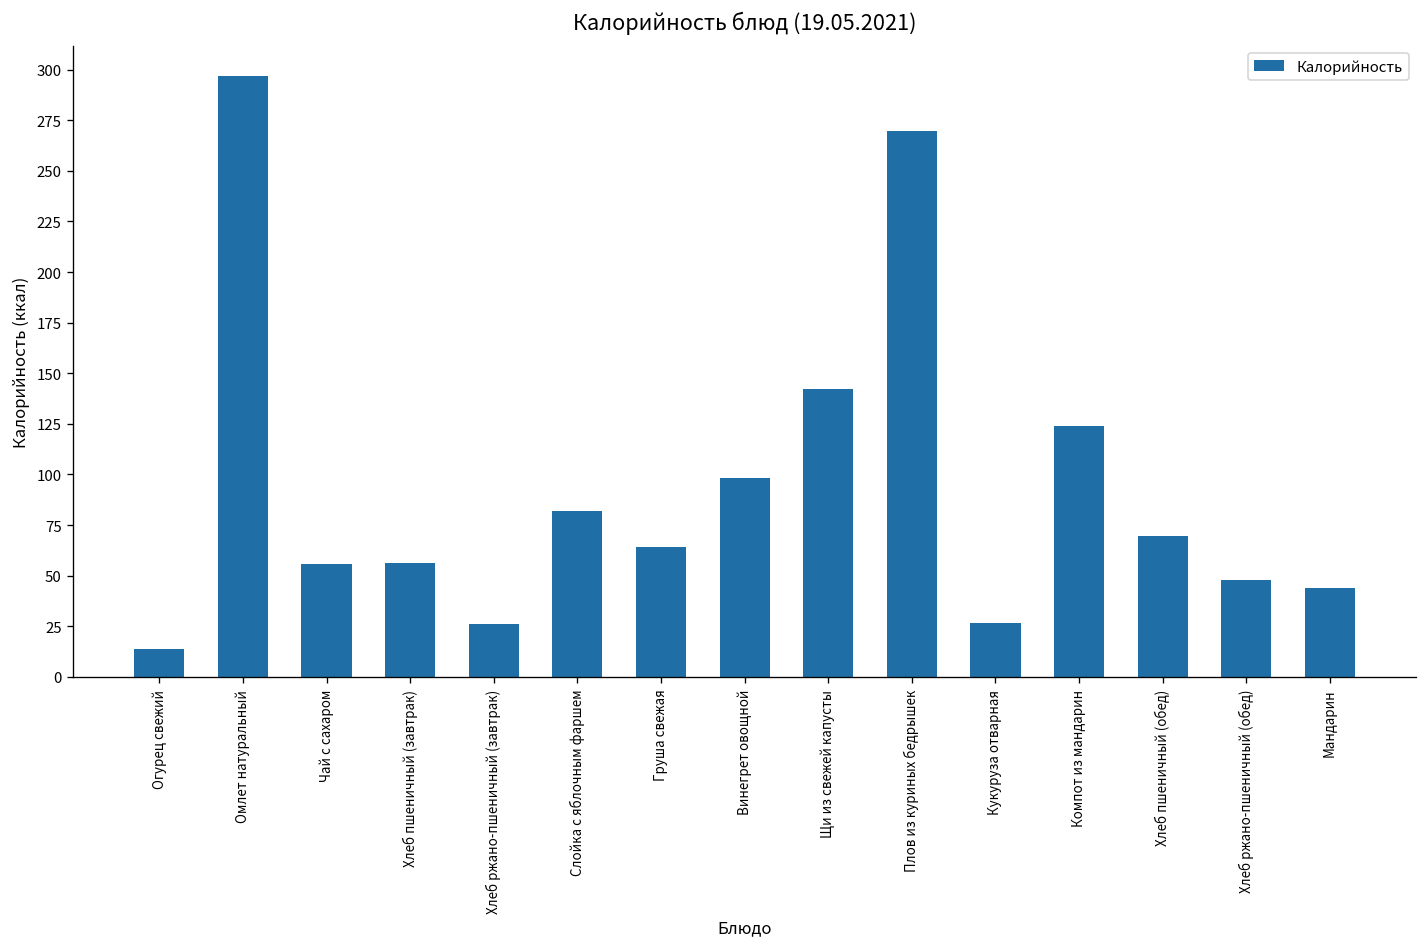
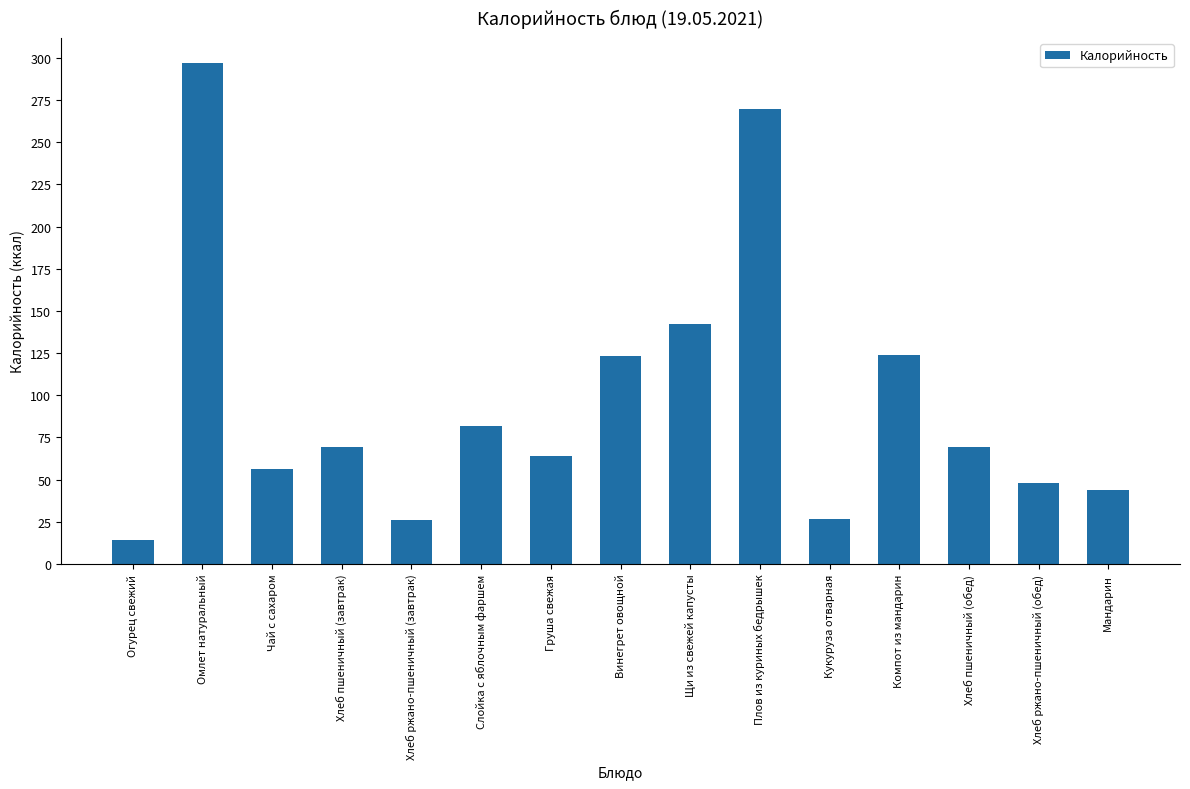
Хлеб пшеничный (завтрак): 56 -> 69
Винегрет овощной: 98 -> 123
